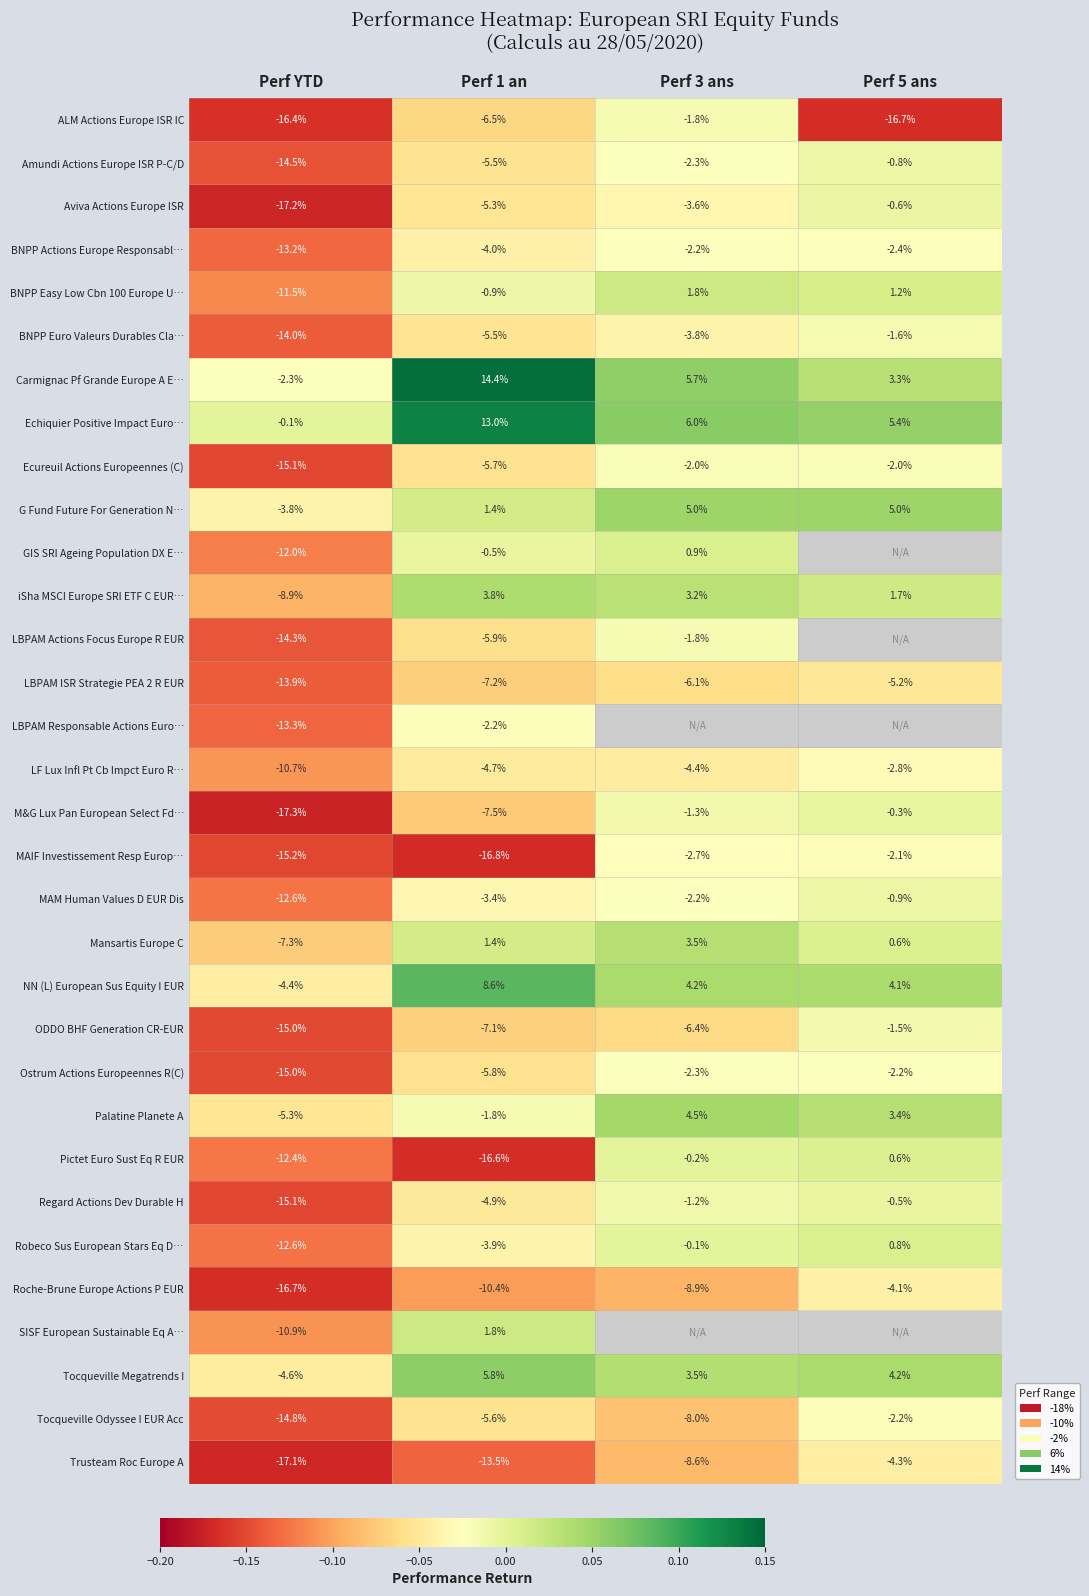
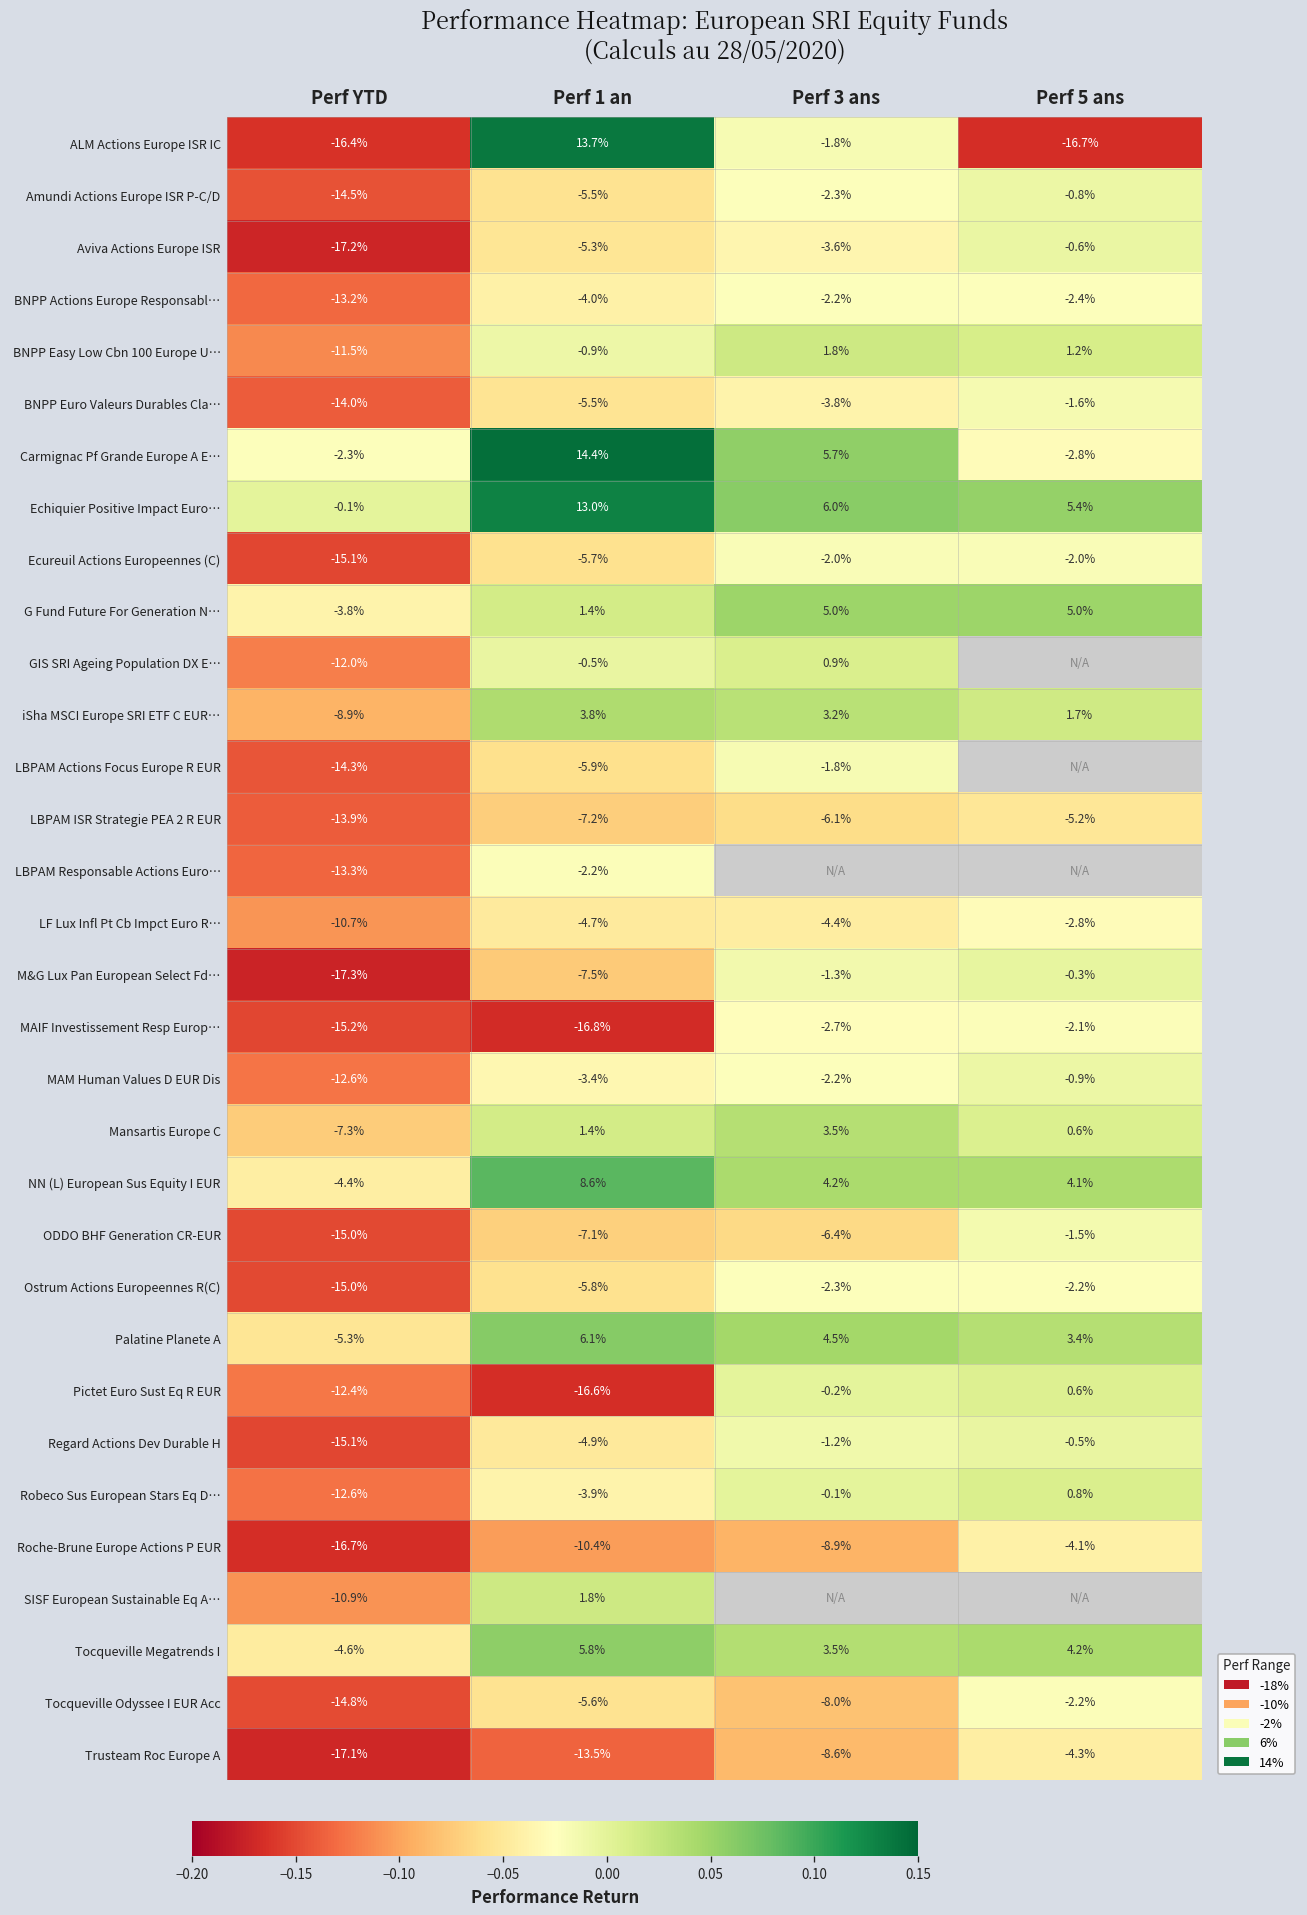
ALM Actions Europe ISR IC, Perf 1 an: -6.5% -> 13.7%
Carmignac Pf Grande Europe A E…, Perf 5 ans: 3.3% -> -2.8%
Palatine Planete A, Perf 1 an: -1.8% -> 6.1%
